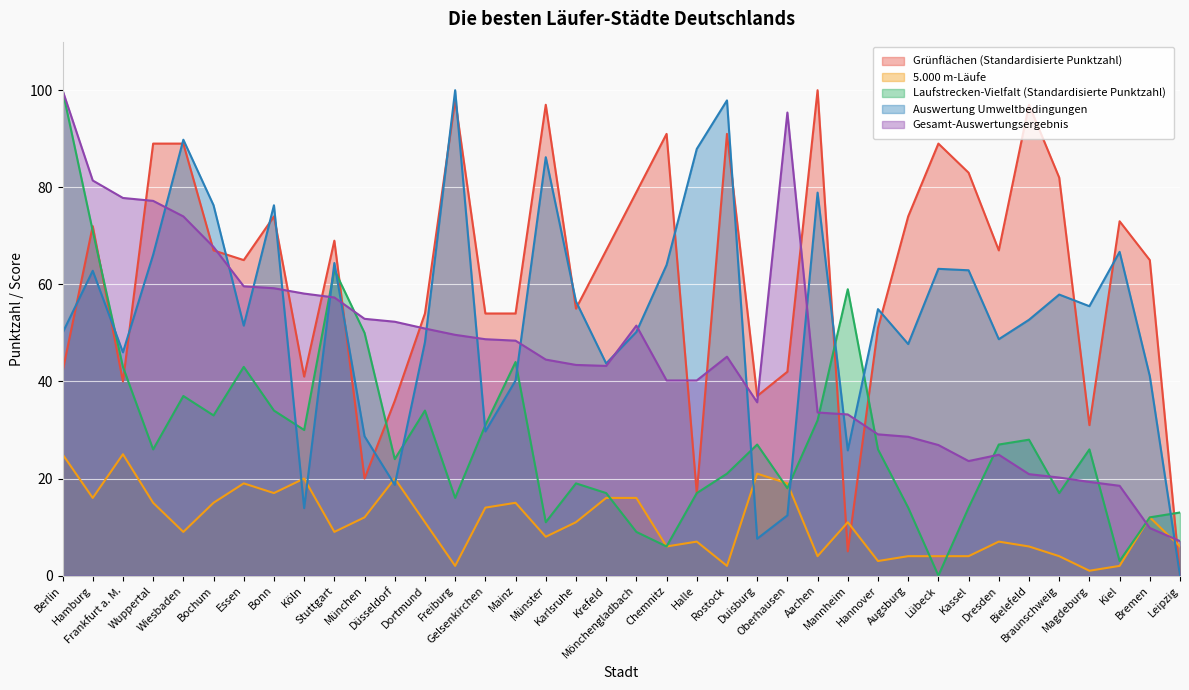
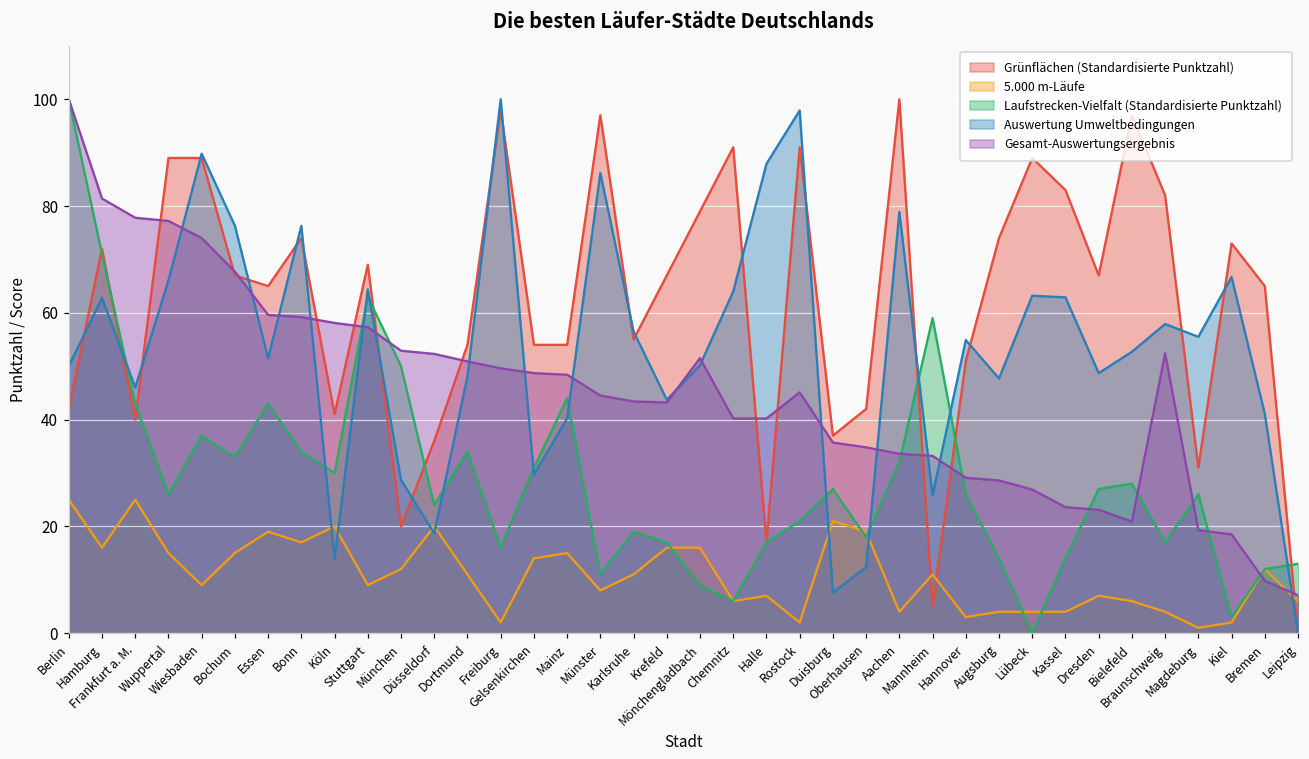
Gesamt-Auswertungsergebnis, Oberhausen: 95 -> 35
Gesamt-Auswertungsergebnis, Dresden: 25 -> 23
Gesamt-Auswertungsergebnis, Braunschweig: 20 -> 52
